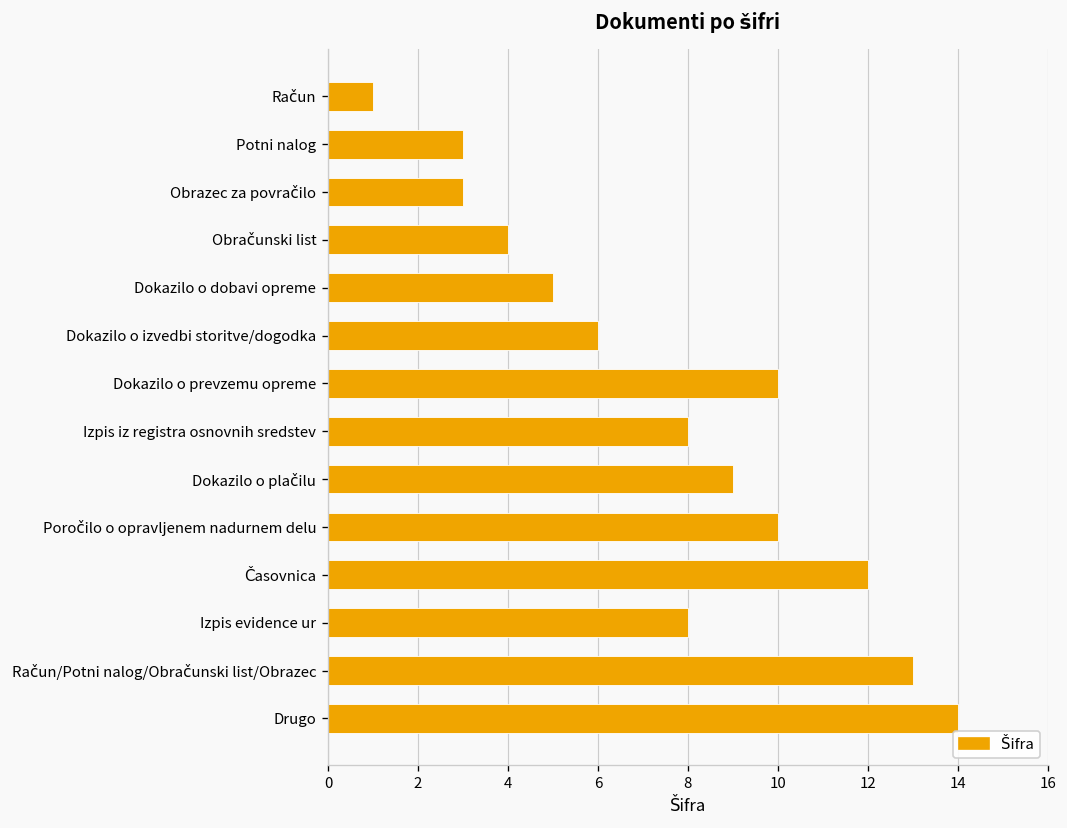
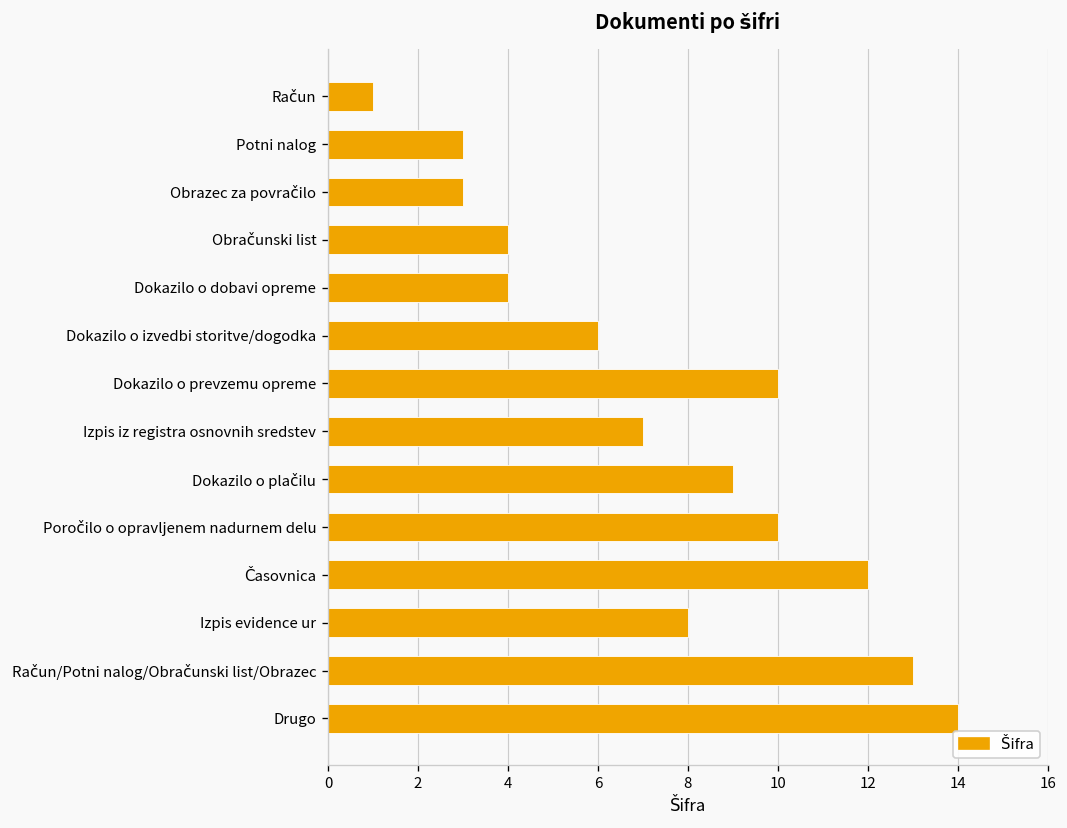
Dokazilo o dobavi opreme: 5 -> 4
Izpis iz registra osnovnih sredstev: 8 -> 7
